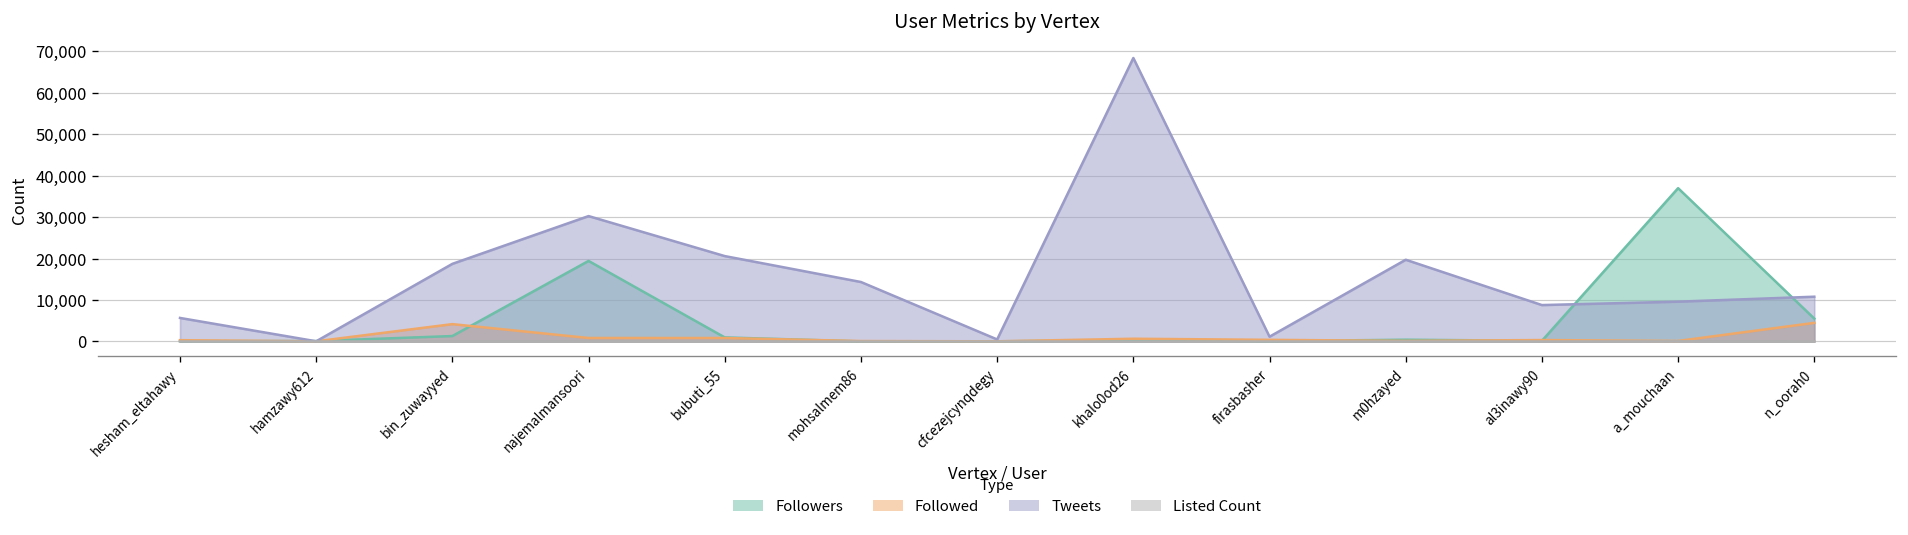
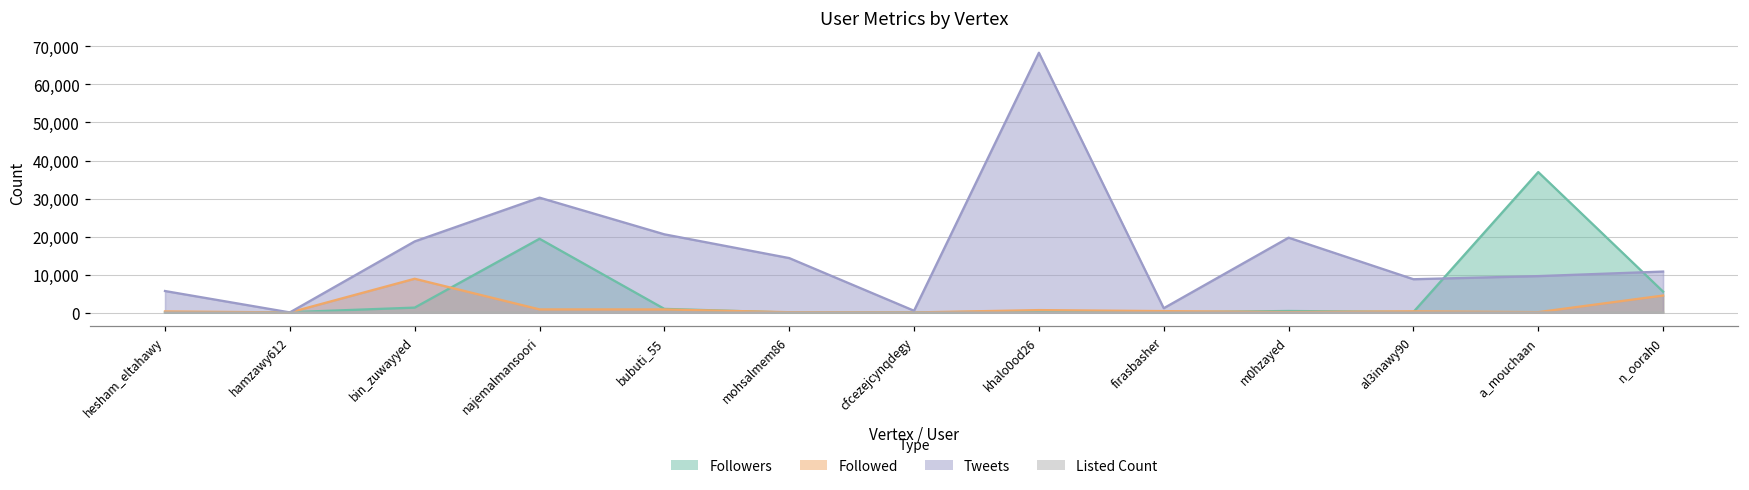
Followed, bin_zuwayyed: 4,000 -> 9,000
